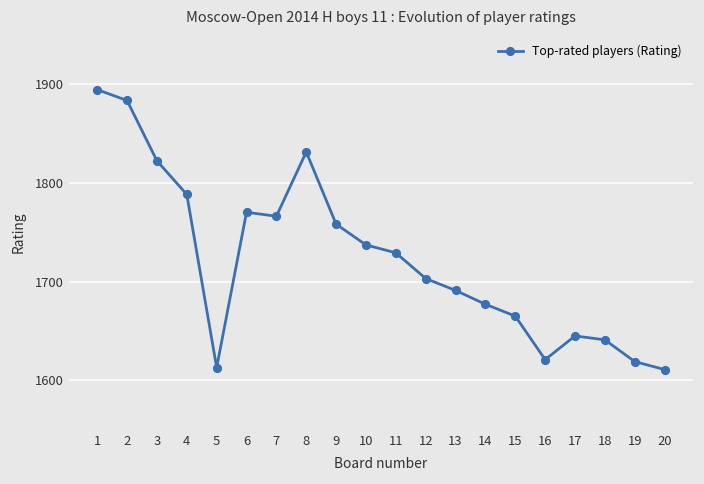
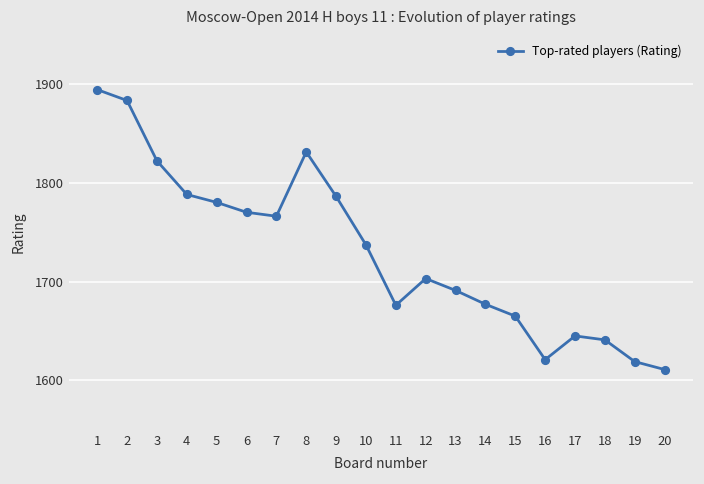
5: 1610 -> 1780
9: 1760 -> 1790
11: 1730 -> 1680
